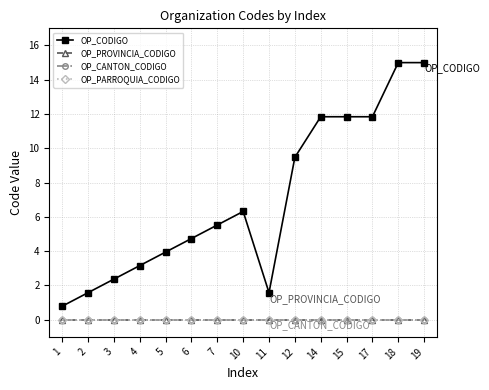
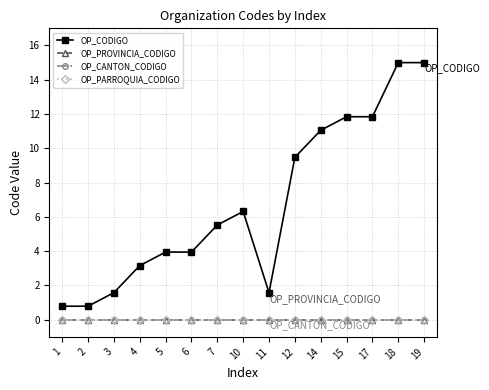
OP_CODIGO, 2: 1.6 -> 0.8
OP_CODIGO, 3: 2.4 -> 1.6
OP_CODIGO, 6: 4.7 -> 3.9
OP_CODIGO, 14: 11.8 -> 11.1
